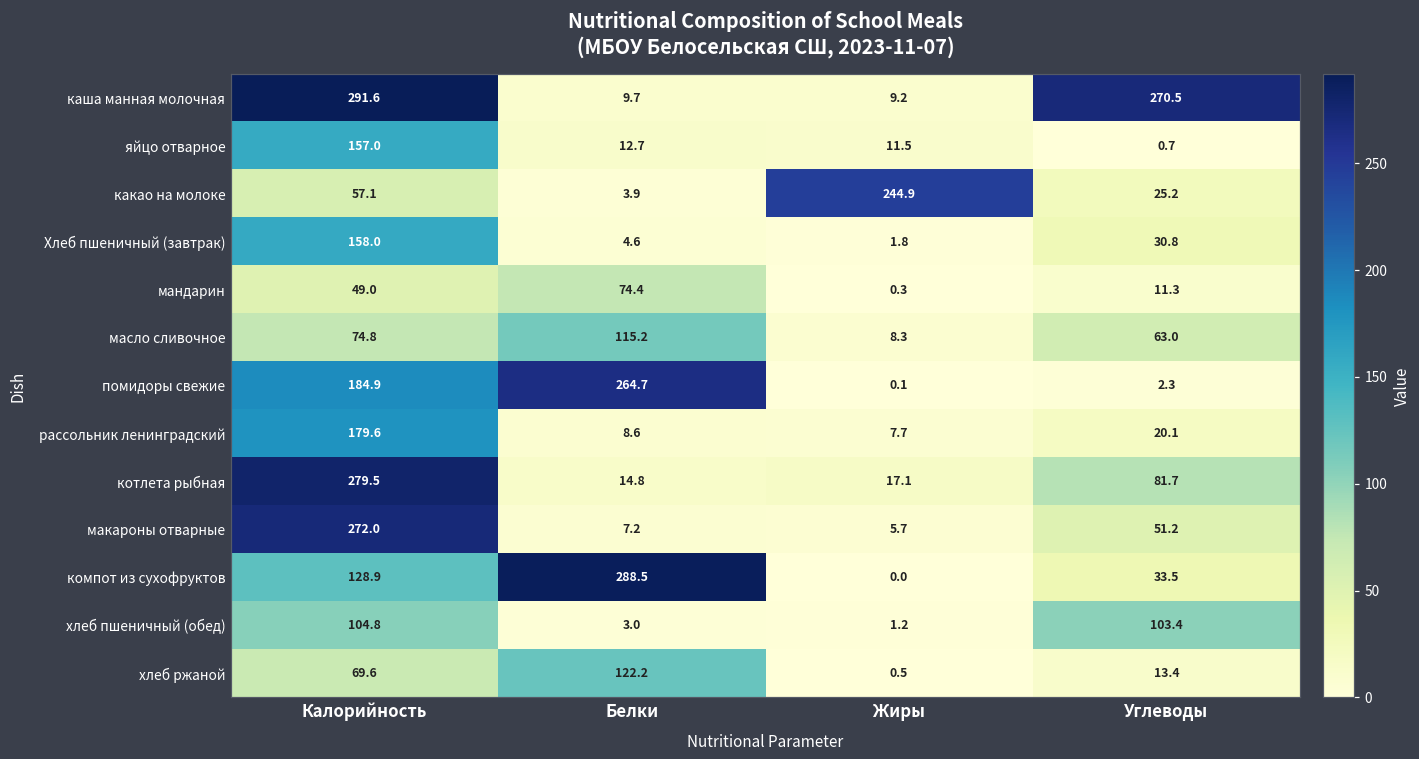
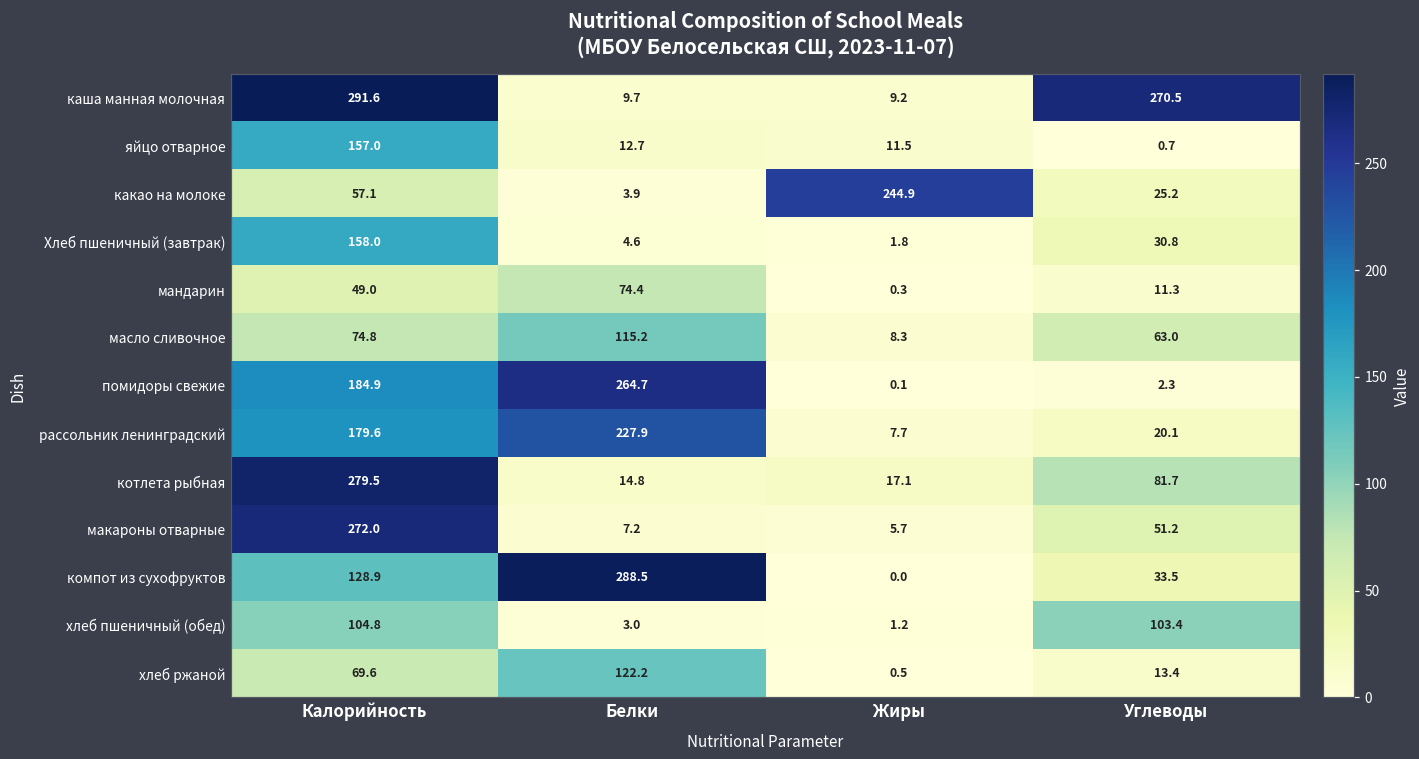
рассольник ленинградский, Белки: 8.6 -> 227.9
